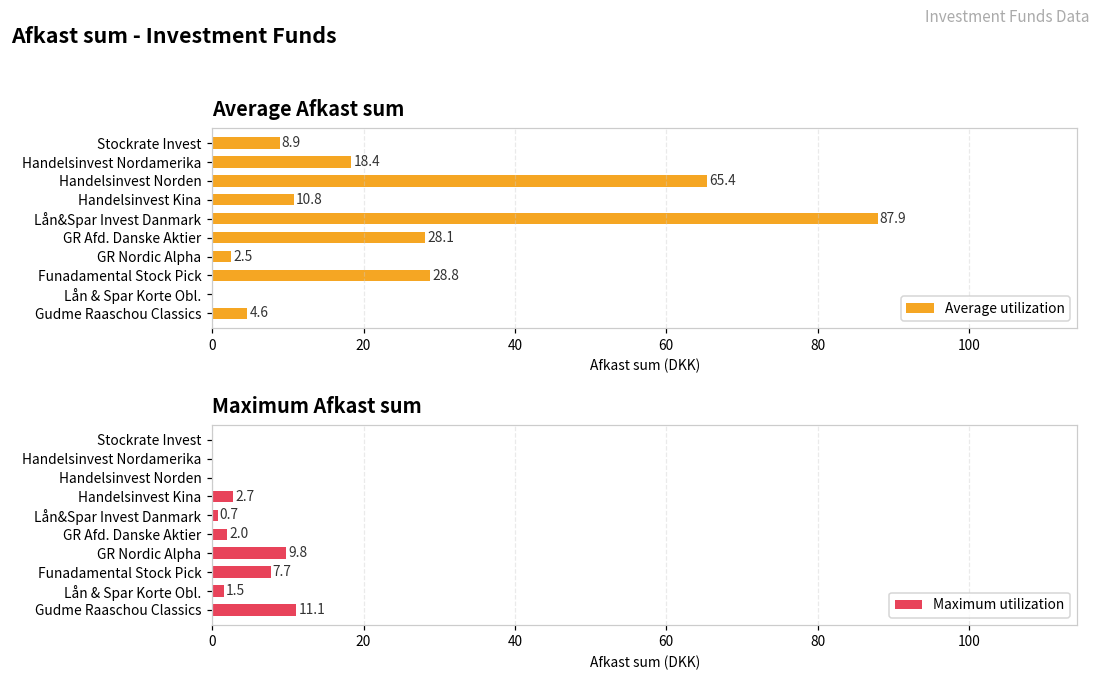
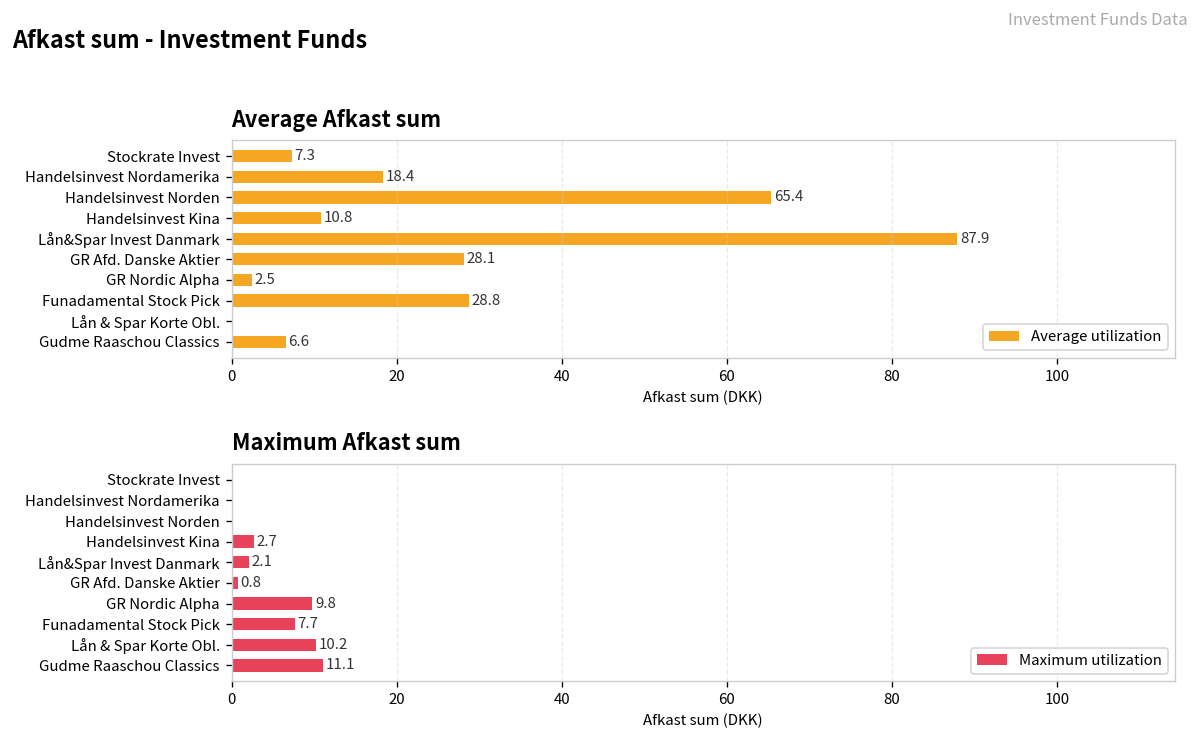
Average Afkast sum, Stockrate Invest: 8.9 -> 7.3
Average Afkast sum, Gudme Raaschou Classics: 4.6 -> 6.6
Maximum Afkast sum, Lån&Spar Invest Danmark: 0.7 -> 2.1
Maximum Afkast sum, GR Afd. Danske Aktier: 2.0 -> 0.8
Maximum Afkast sum, Lån & Spar Korte Obl.: 1.5 -> 10.2
